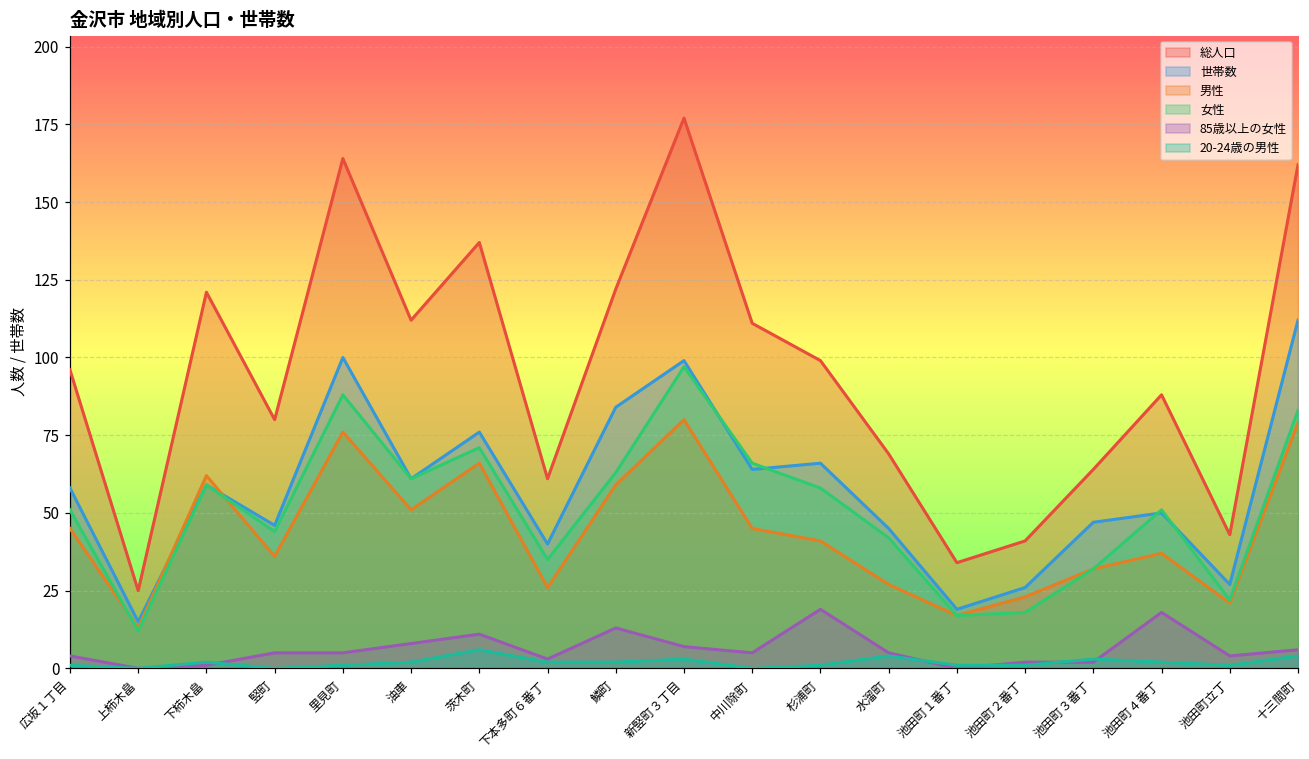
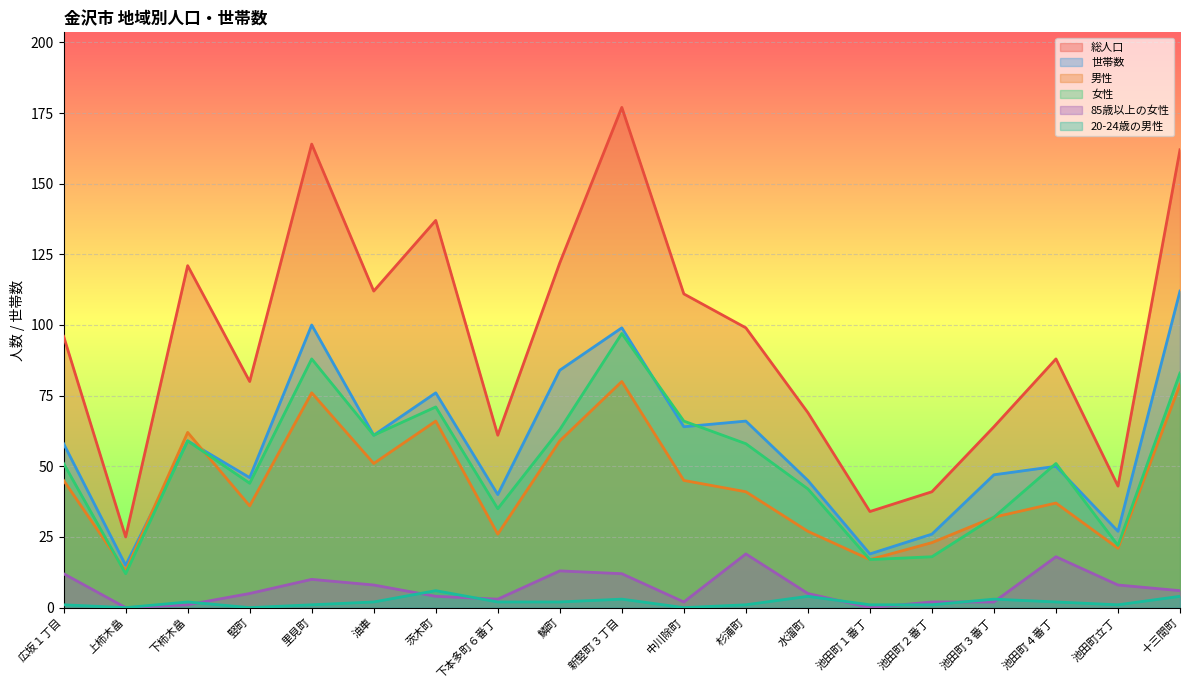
85歳以上の女性, 広坂１丁目: 4 -> 12
85歳以上の女性, 里見町: 5 -> 10
85歳以上の女性, 茨木町: 11 -> 4
85歳以上の女性, 新竪町３丁目: 7 -> 12
85歳以上の女性, 中川除町: 5 -> 2
85歳以上の女性, 池田町立丁: 4 -> 8
